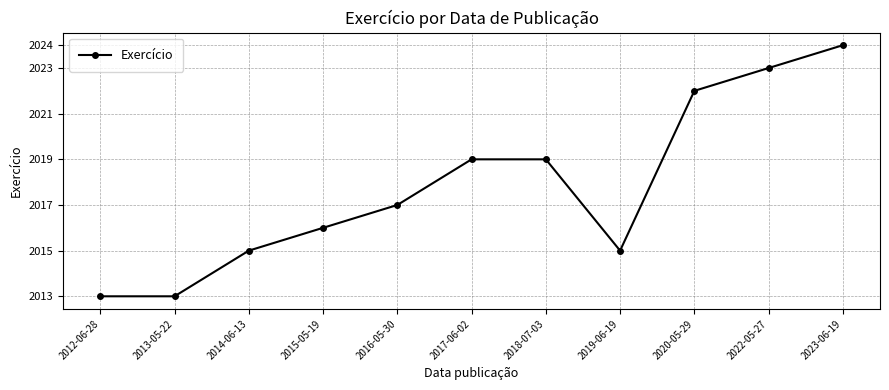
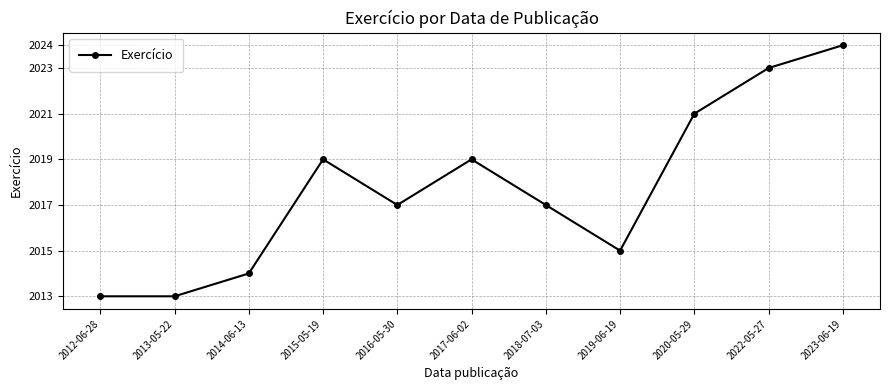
2014-06-13: 2015 -> 2014
2015-05-19: 2016 -> 2019
2018-07-03: 2019 -> 2017
2020-05-29: 2022 -> 2021
